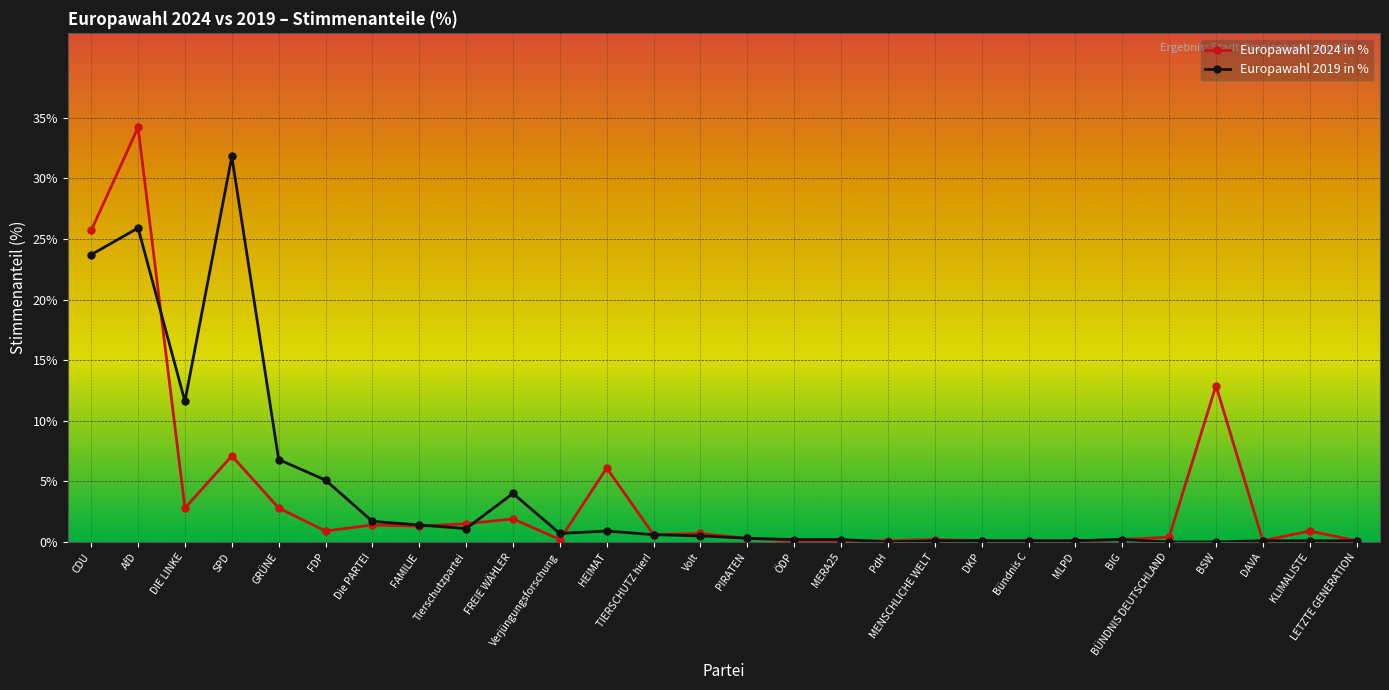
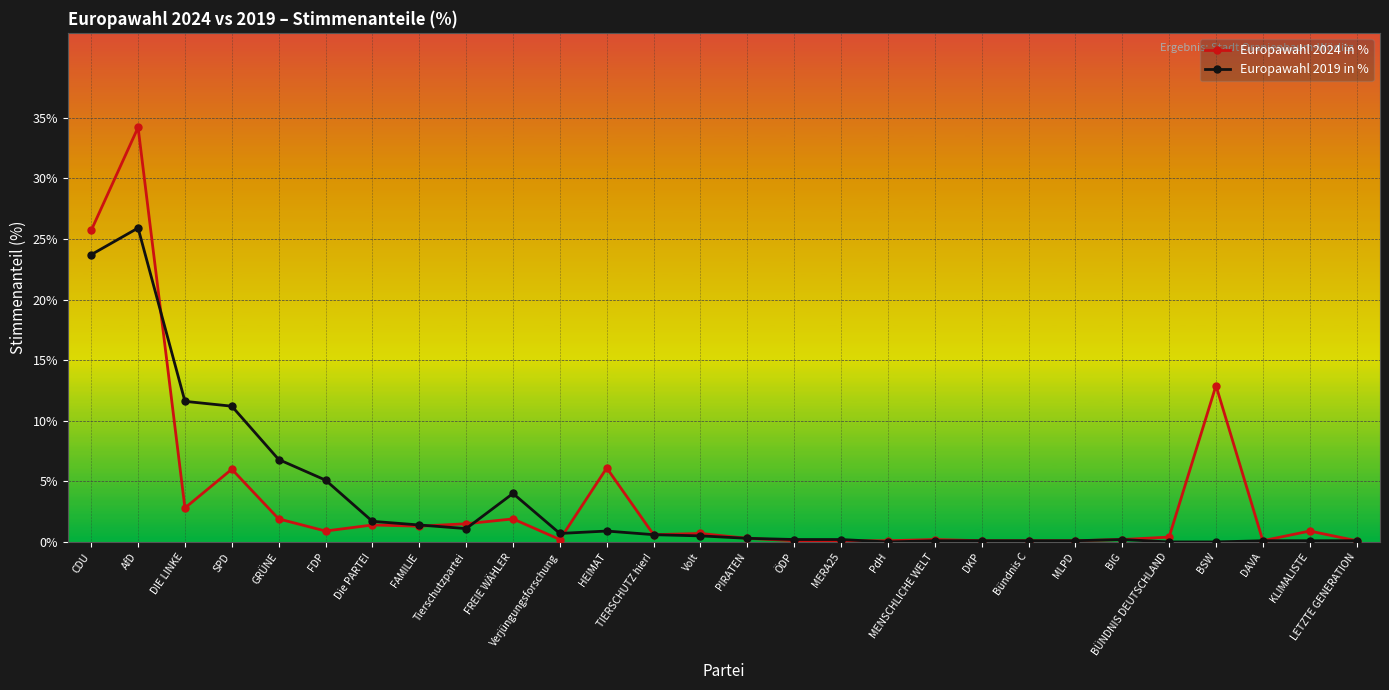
Europawahl 2024 in %, SPD: 7.1% -> 6.0%
Europawahl 2019 in %, SPD: 31.8% -> 11.2%
Europawahl 2024 in %, GRÜNE: 2.8% -> 1.9%
